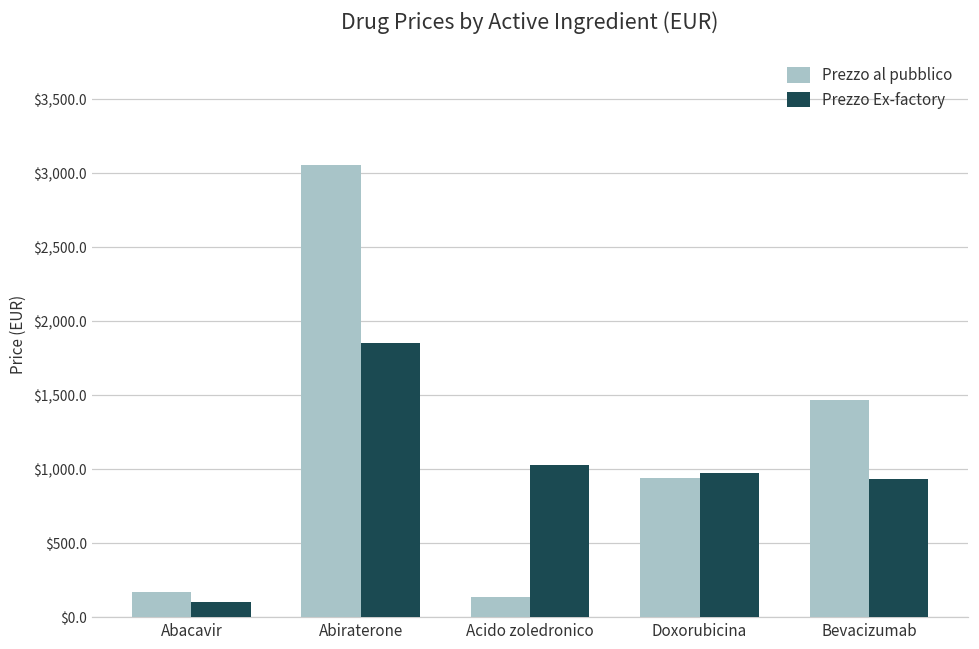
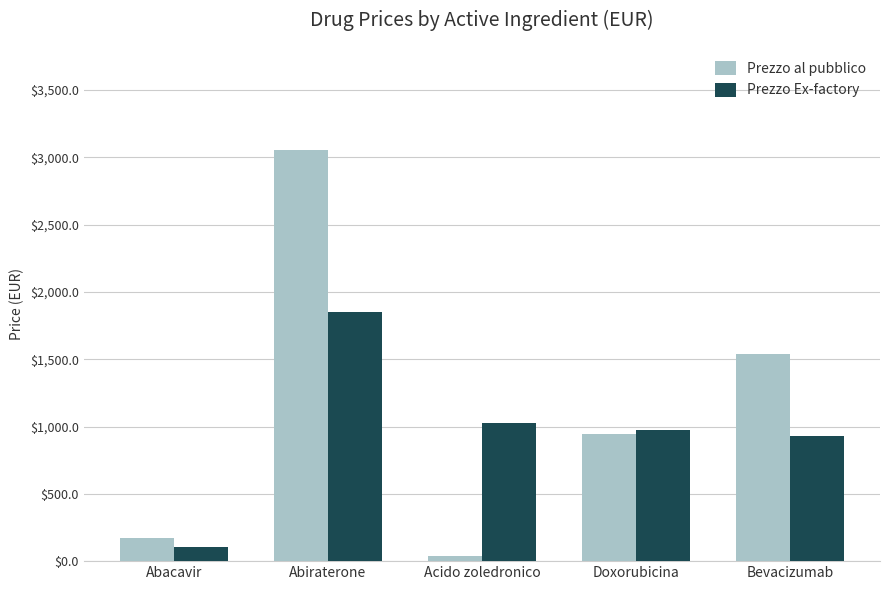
Prezzo al pubblico, Acido zoledronico: $130 -> $30
Prezzo al pubblico, Bevacizumab: $1,460 -> $1,540
